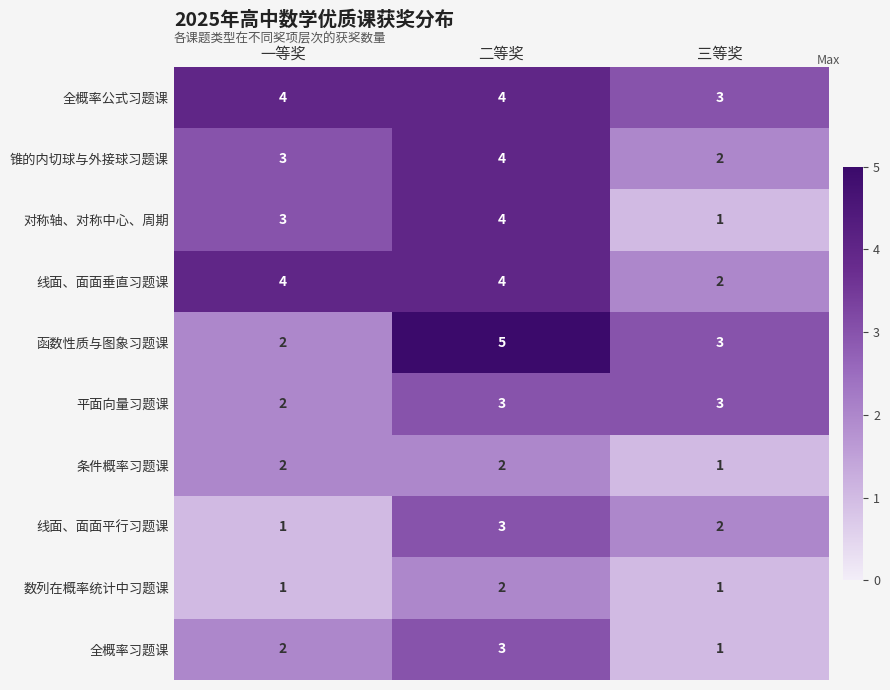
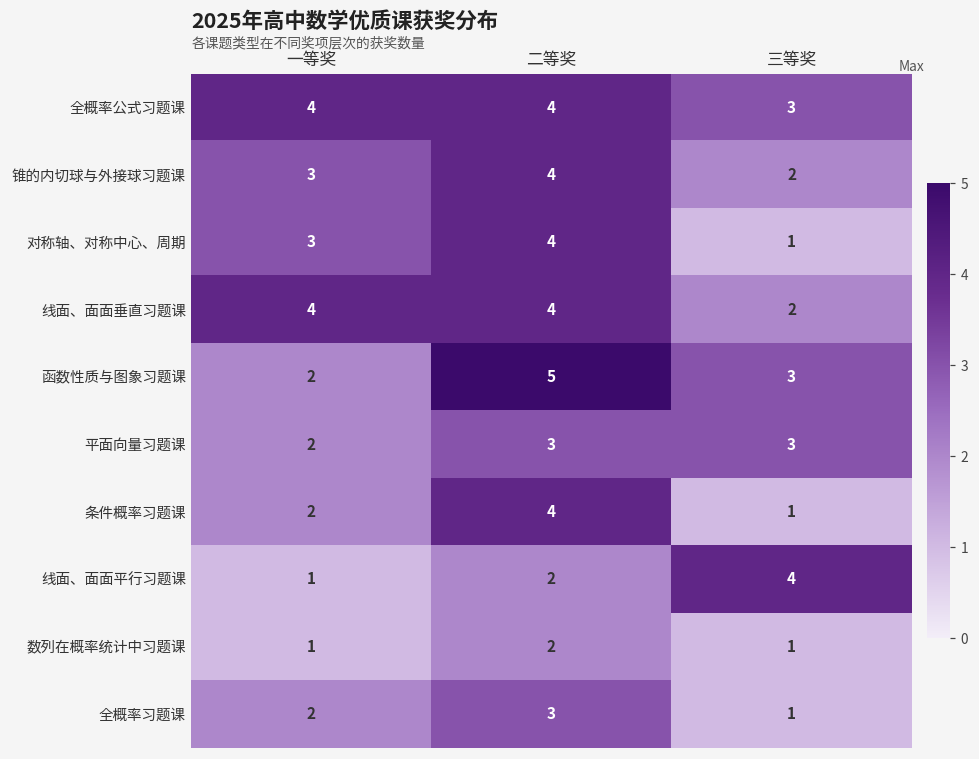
条件概率习题课, 二等奖: 2 -> 4
线面、面面平行习题课, 二等奖: 3 -> 2
线面、面面平行习题课, 三等奖: 2 -> 4
